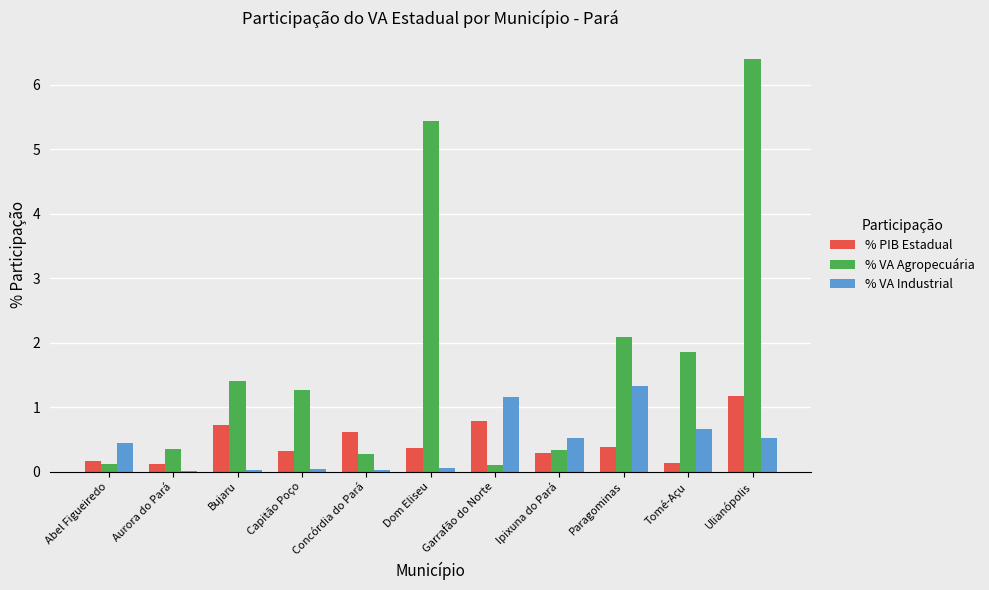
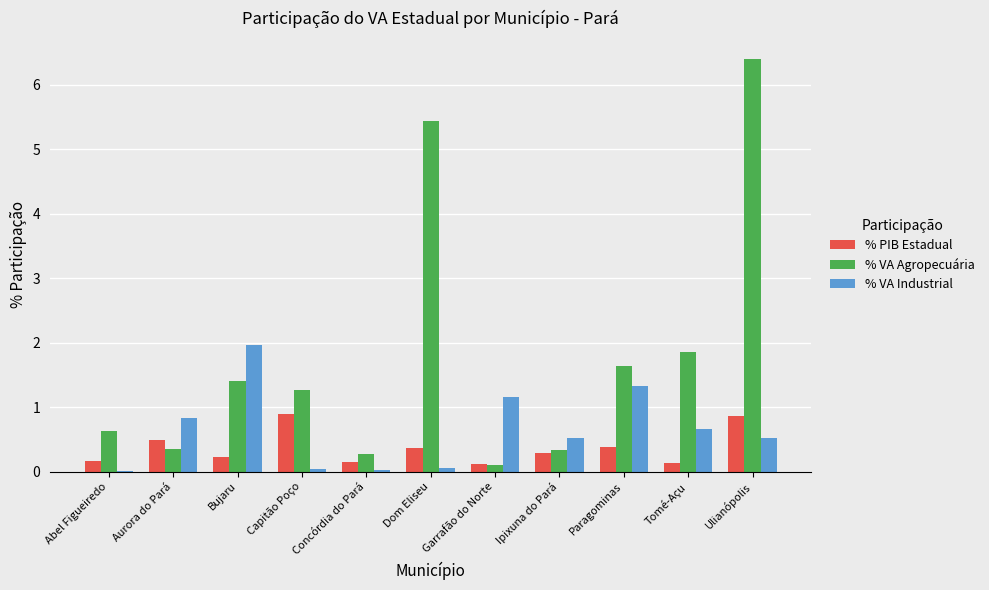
% VA Agropecuária, Abel Figueiredo: 0.1 -> 0.6
% VA Industrial, Abel Figueiredo: 0.4 -> 0.0
% PIB Estadual, Aurora do Pará: 0.1 -> 0.5
% VA Industrial, Aurora do Pará: 0.0 -> 0.8
% PIB Estadual, Bujaru: 0.7 -> 0.2
% VA Industrial, Bujaru: 0.0 -> 2.0
% PIB Estadual, Capitão Poço: 0.3 -> 0.9
% PIB Estadual, Concórdia do Pará: 0.6 -> 0.1
% PIB Estadual, Garrafão do Norte: 0.8 -> 0.1
% VA Agropecuária, Paragominas: 2.1 -> 1.6
% PIB Estadual, Ulianópolis: 1.2 -> 0.9
